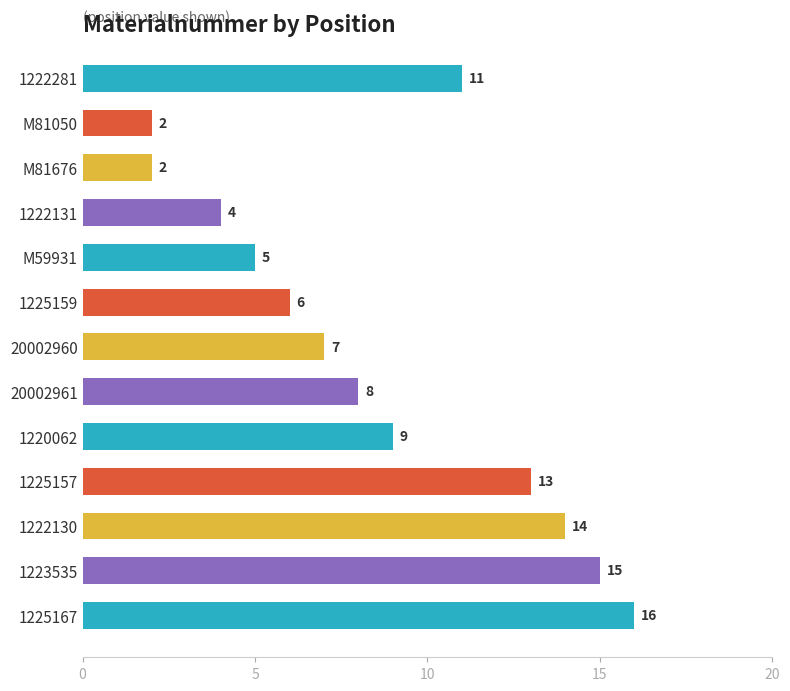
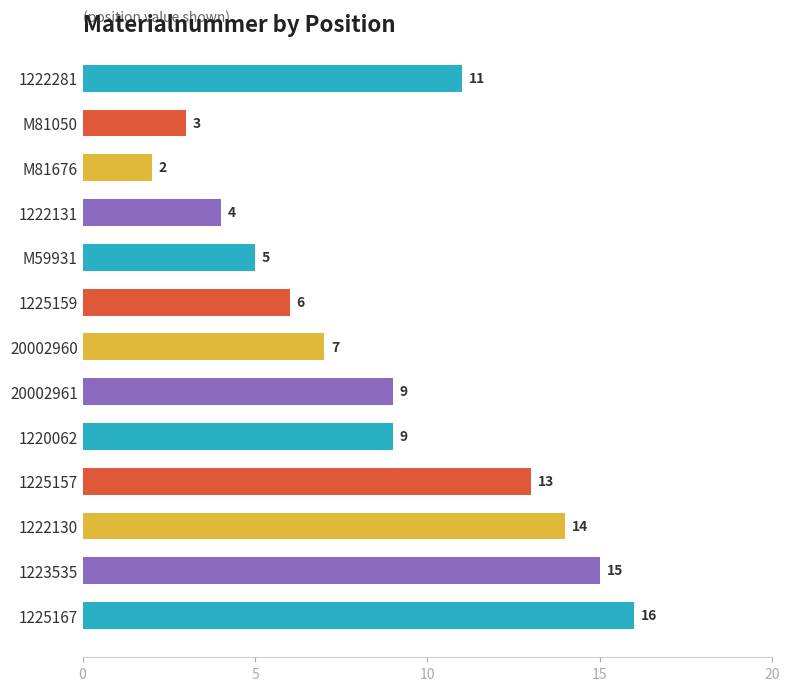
M81050: 2 -> 3
20002961: 8 -> 9
